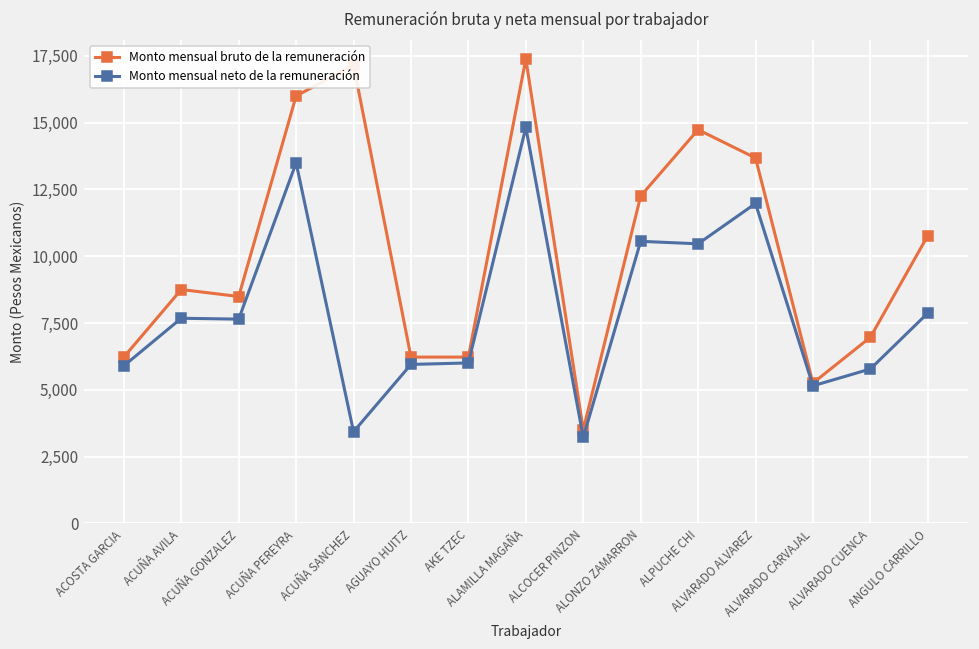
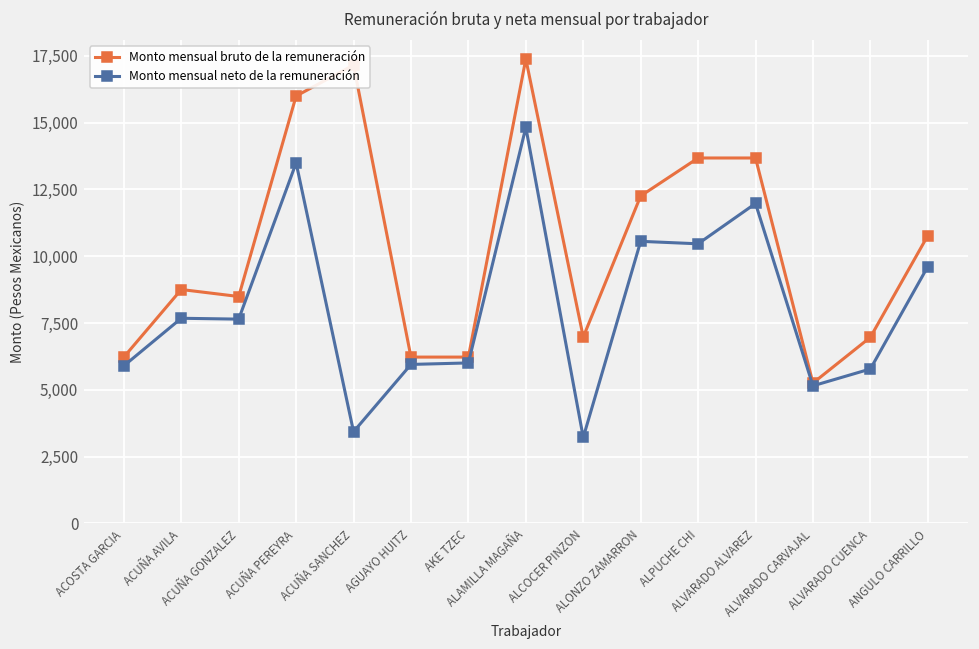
Monto mensual bruto de la remuneración, ALCOCER PINZON: 3,500 -> 7,000
Monto mensual bruto de la remuneración, ALPUCHE CHI: 14,700 -> 13,700
Monto mensual neto de la remuneración, ANGULO CARRILLO: 7,900 -> 9,600
